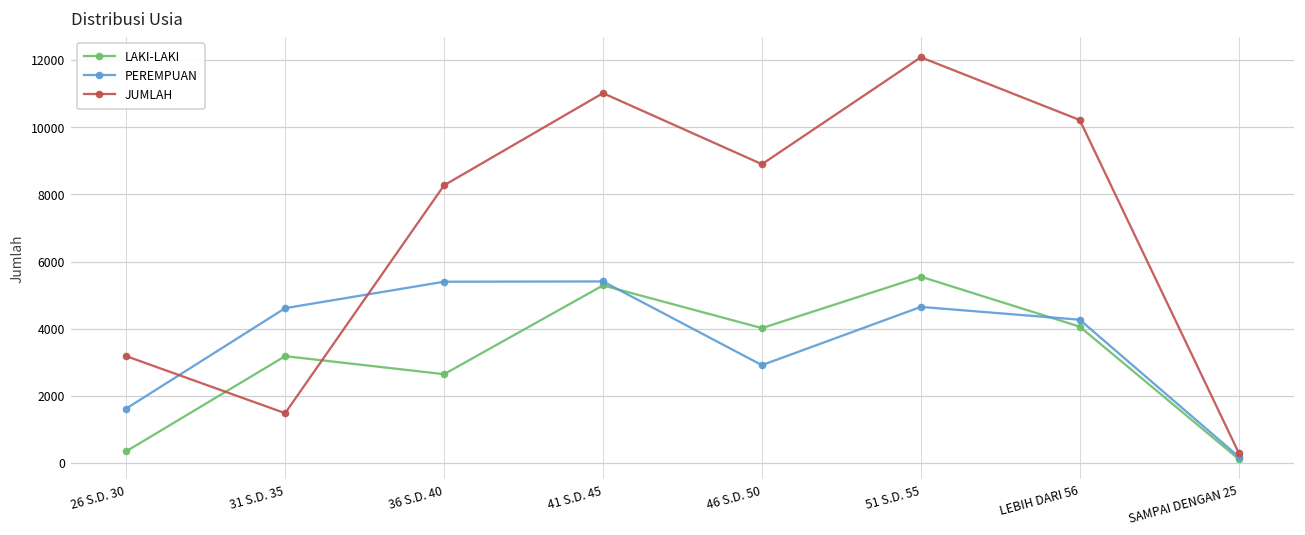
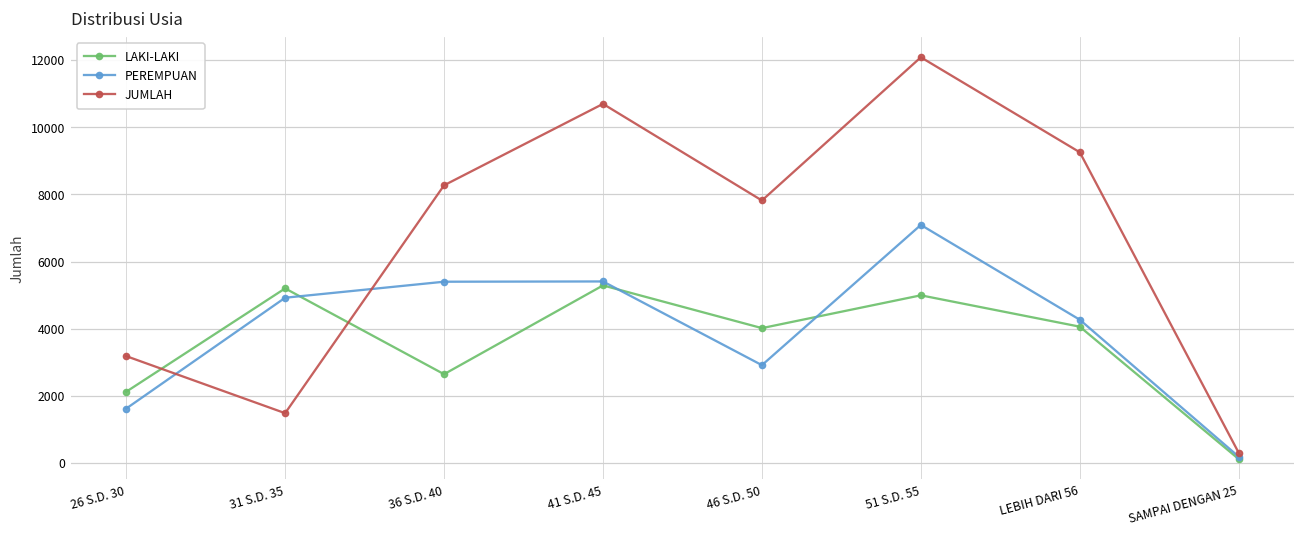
LAKI-LAKI, 26 S.D. 30: 300 -> 2100
LAKI-LAKI, 31 S.D. 35: 3200 -> 5200
PEREMPUAN, 31 S.D. 35: 4600 -> 4900
JUMLAH, 41 S.D. 45: 11000 -> 10700
JUMLAH, 46 S.D. 50: 8900 -> 7800
LAKI-LAKI, 51 S.D. 55: 5500 -> 5000
PEREMPUAN, 51 S.D. 55: 4600 -> 7100
JUMLAH, LEBIH DARI 56: 10200 -> 9300
